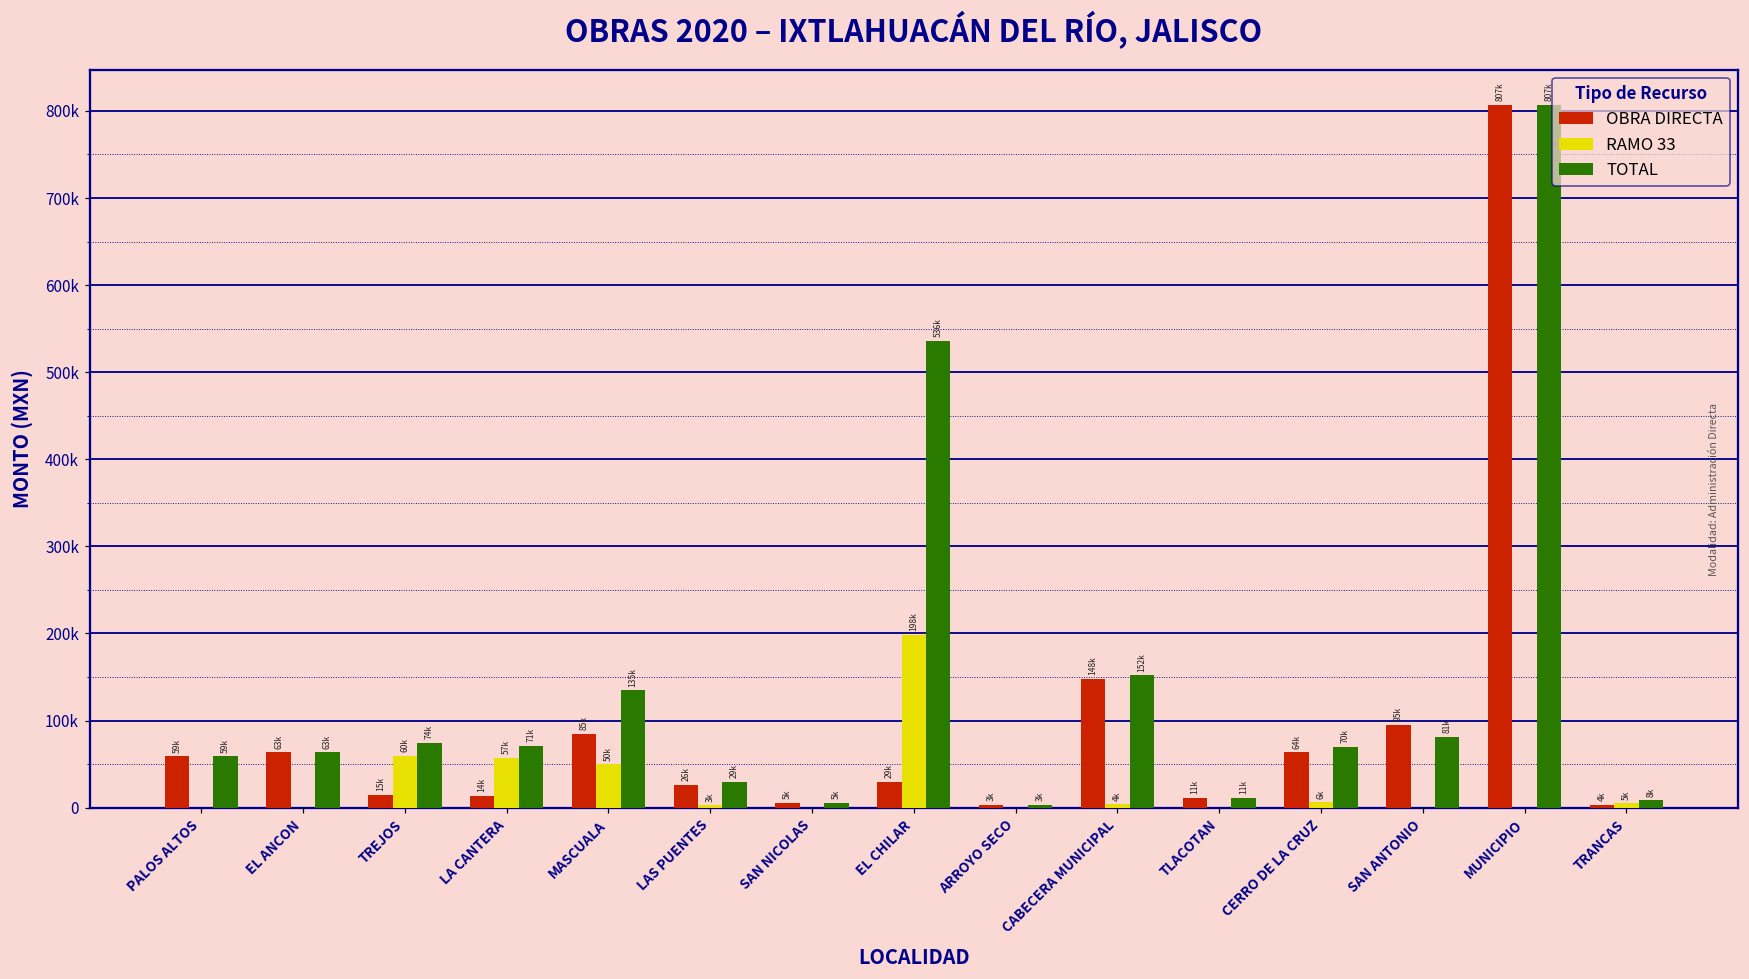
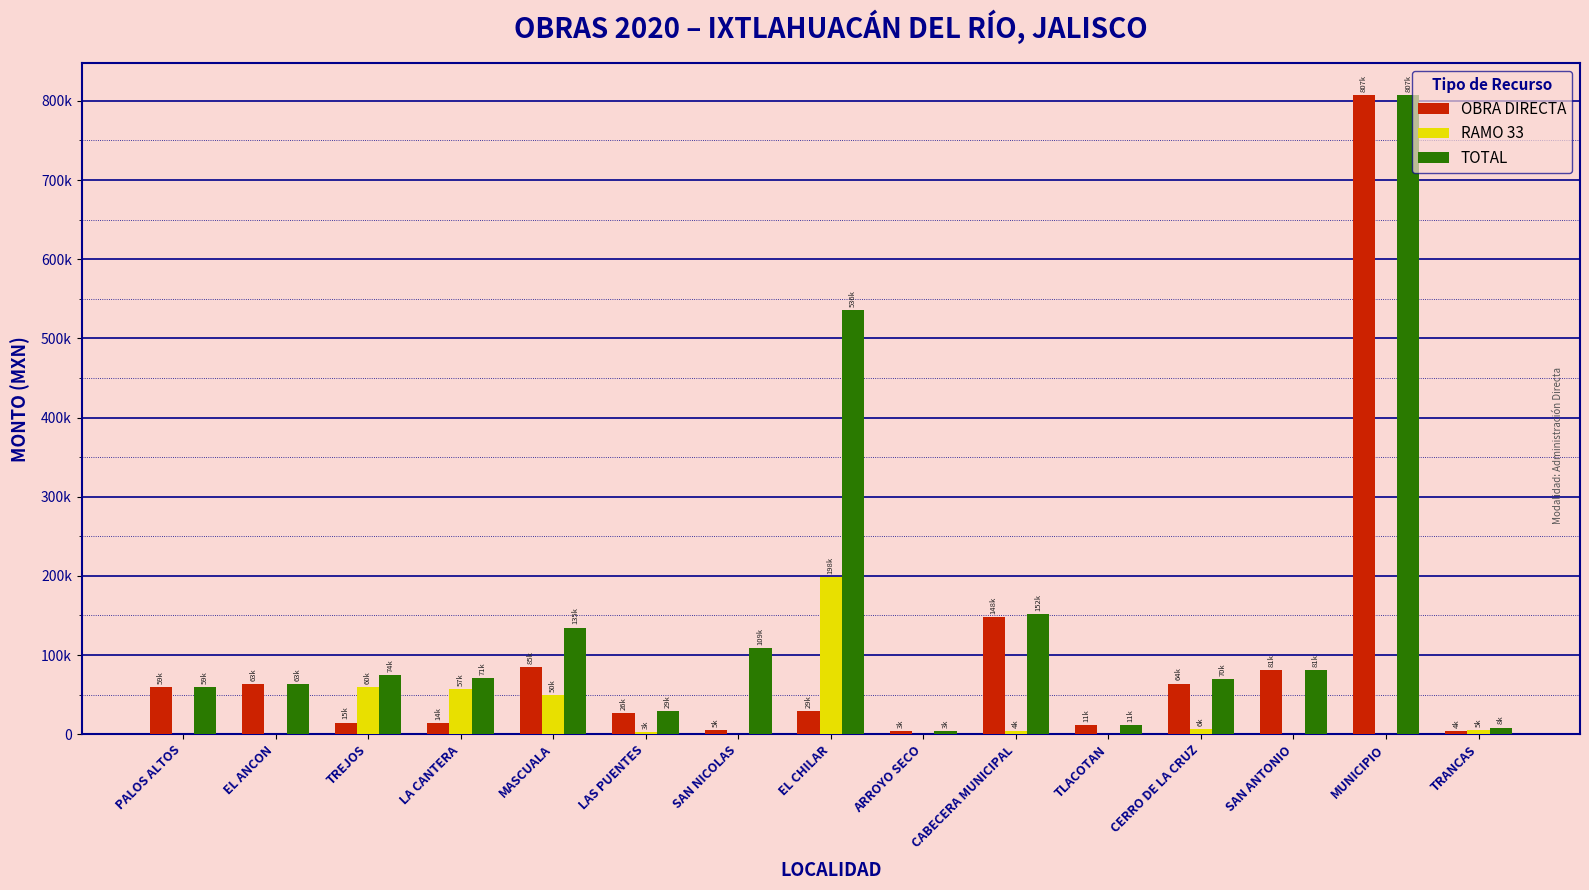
TOTAL, SAN NICOLAS: 5k -> 109k
OBRA DIRECTA, SAN ANTONIO: 95k -> 81k
